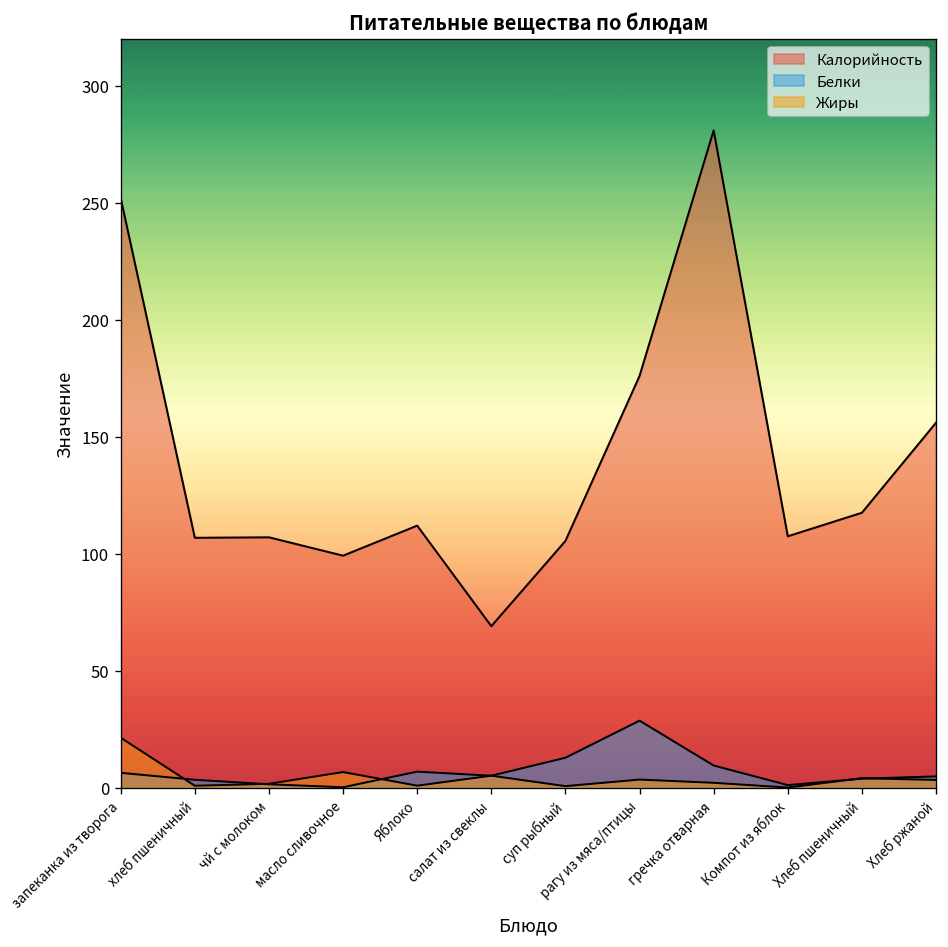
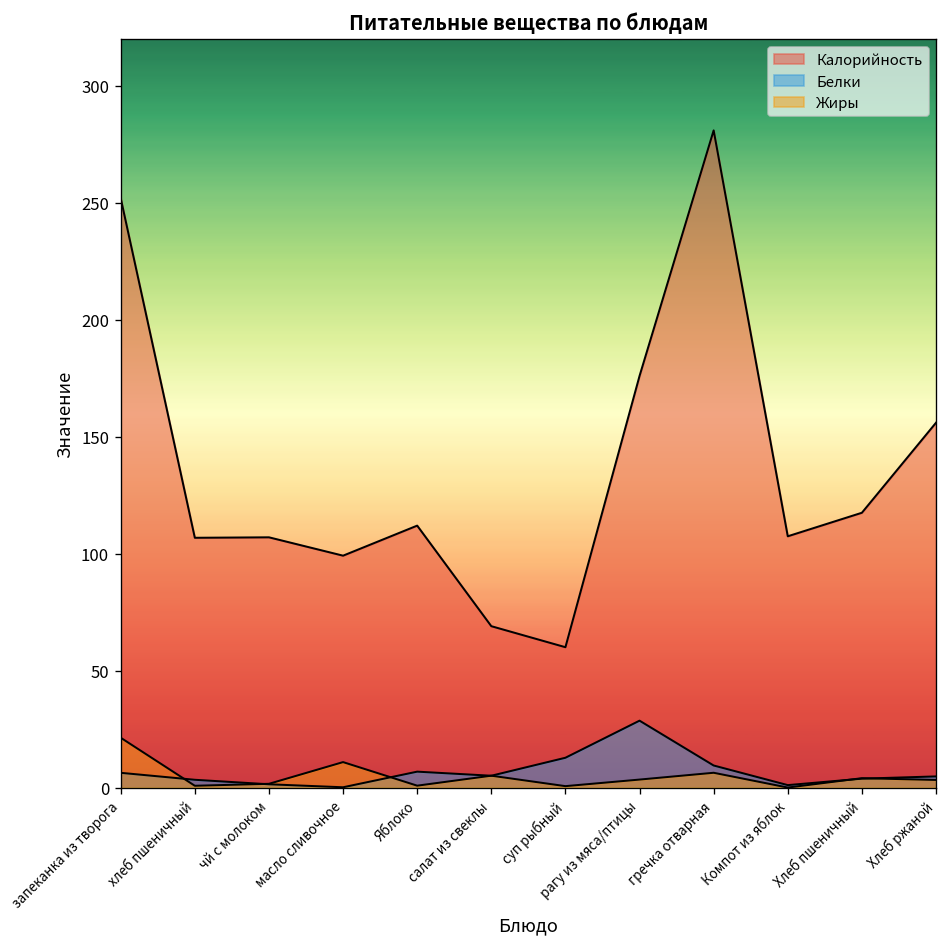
Жиры, масло сливочное: 7 -> 11
Калорийность, суп рыбный: 105 -> 60
Жиры, гречка отварная: 2 -> 6
